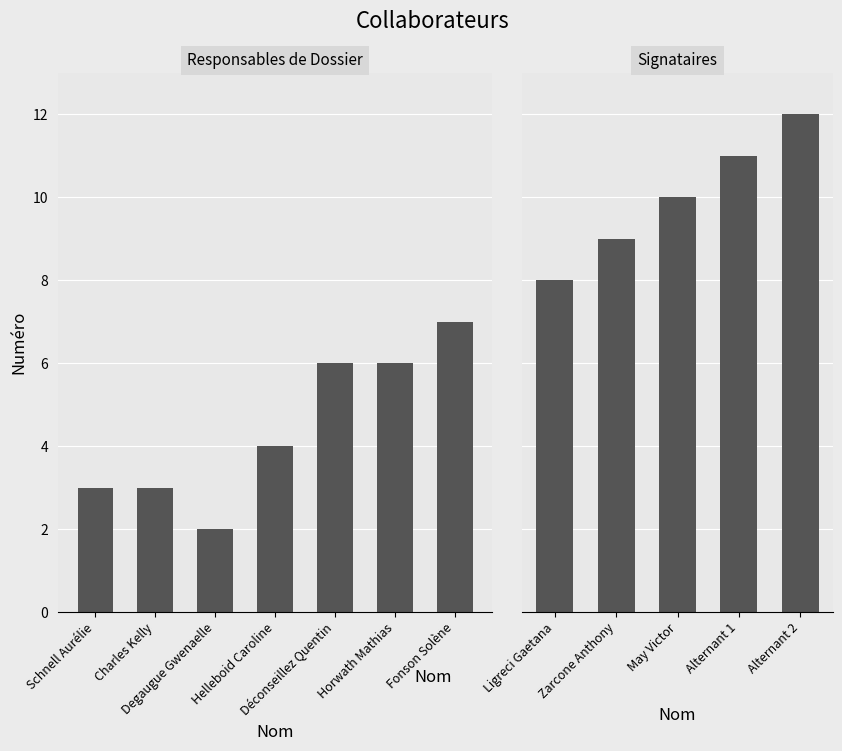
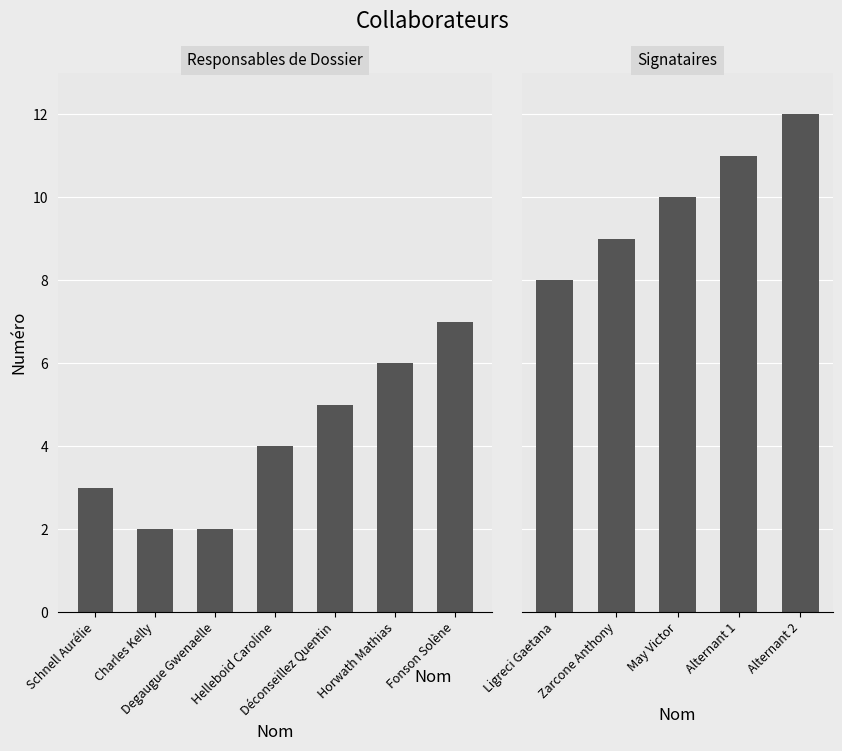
Responsables de Dossier, Charles Kelly: 3 -> 2
Responsables de Dossier, Déconseillez Quentin: 6 -> 5
